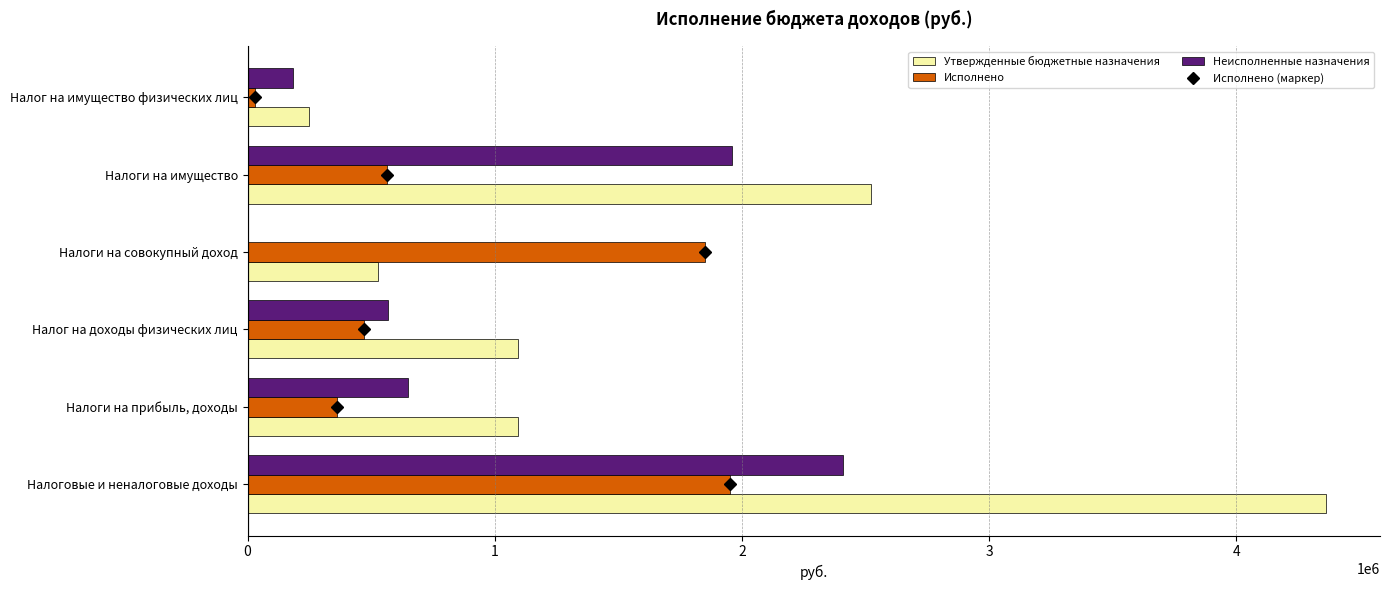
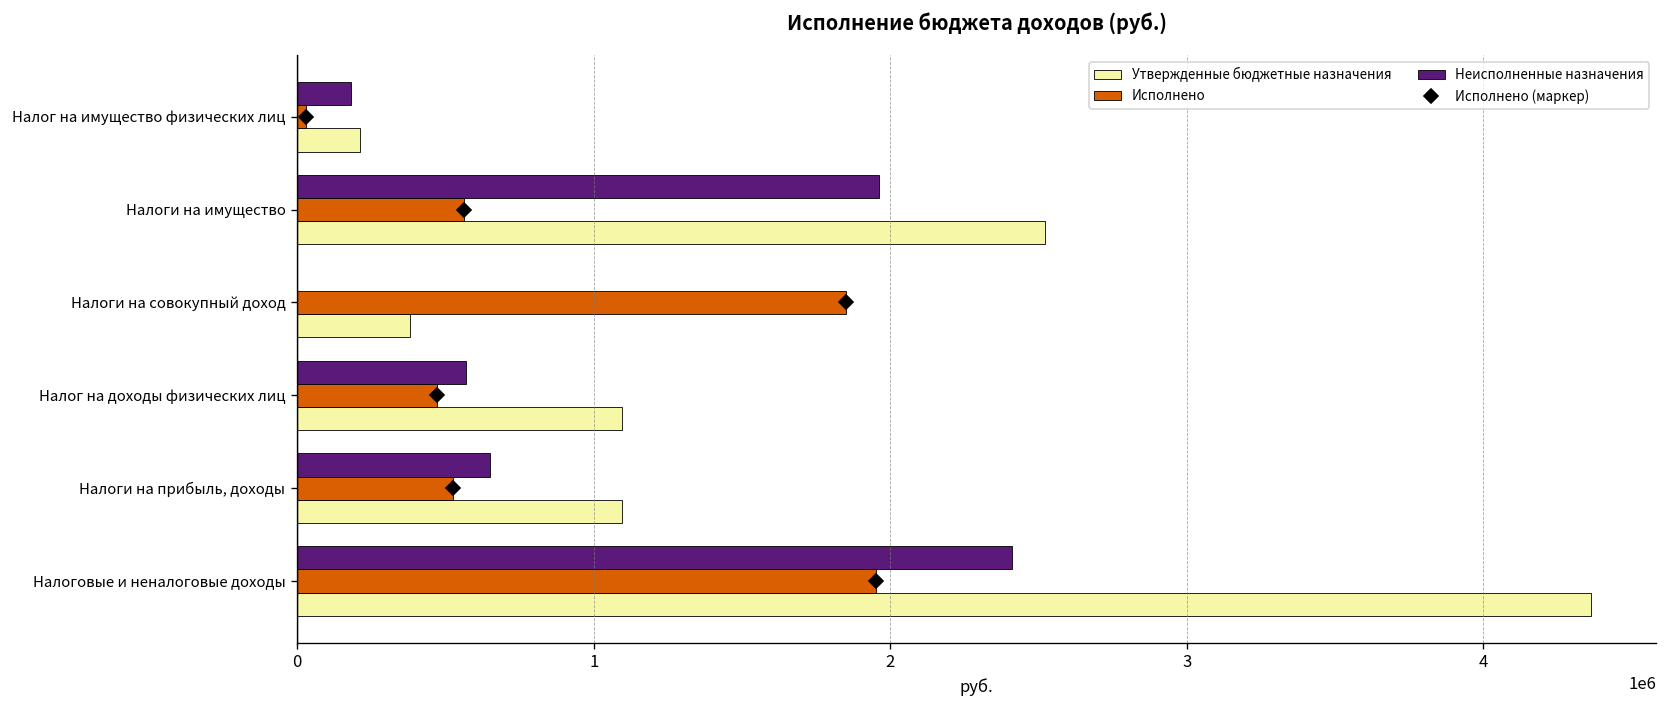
Утвержденные бюджетные назначения, Налог на имущество физических лиц: 250000 -> 210000
Утвержденные бюджетные назначения, Налоги на совокупный доход: 530000 -> 380000
Исполнено, Налоги на прибыль, доходы: 360000 -> 530000
